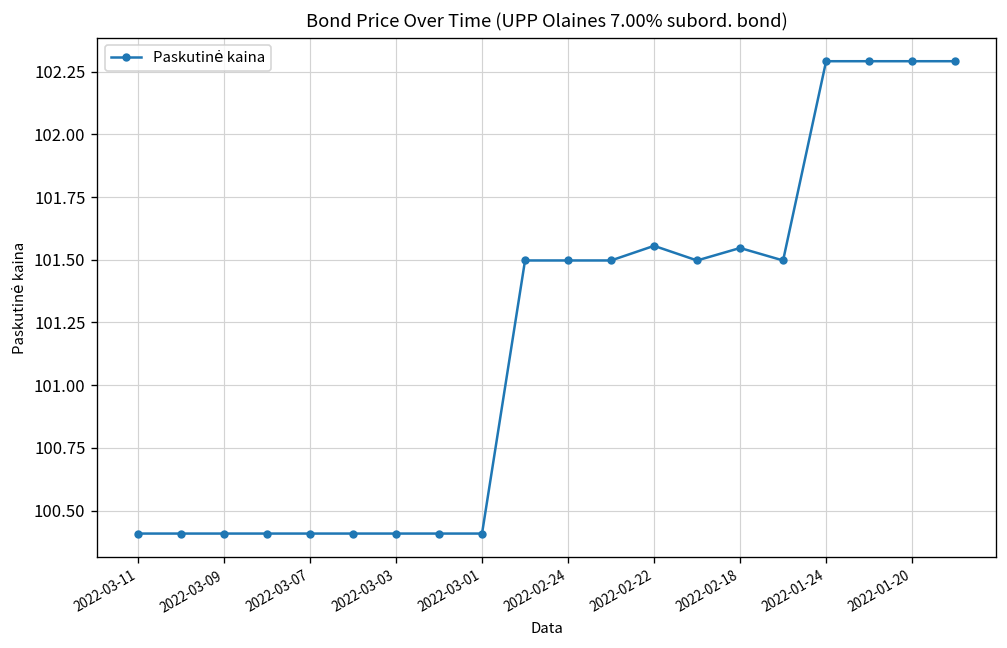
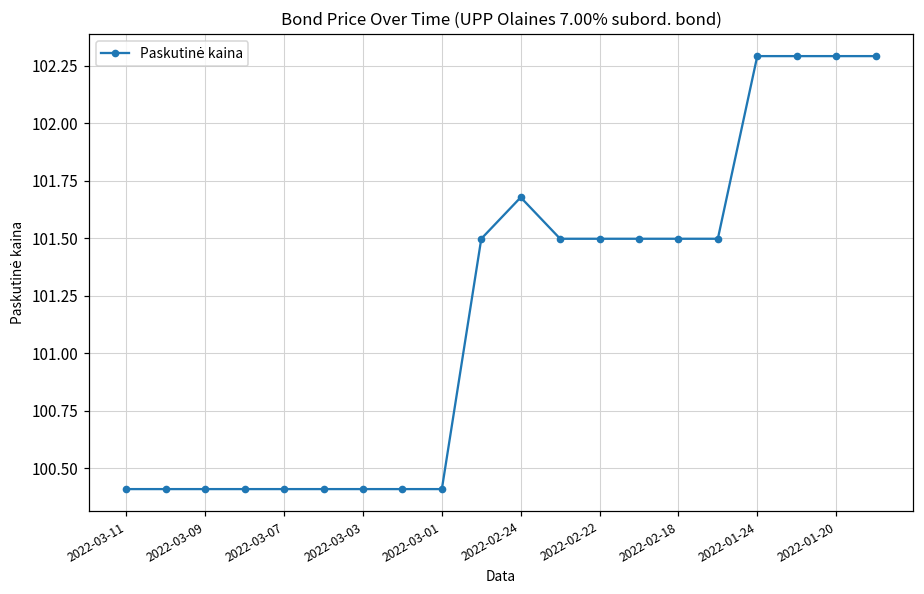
2022-02-24: 101.50 -> 101.68
2022-02-22: 101.56 -> 101.50
2022-02-18: 101.55 -> 101.50
